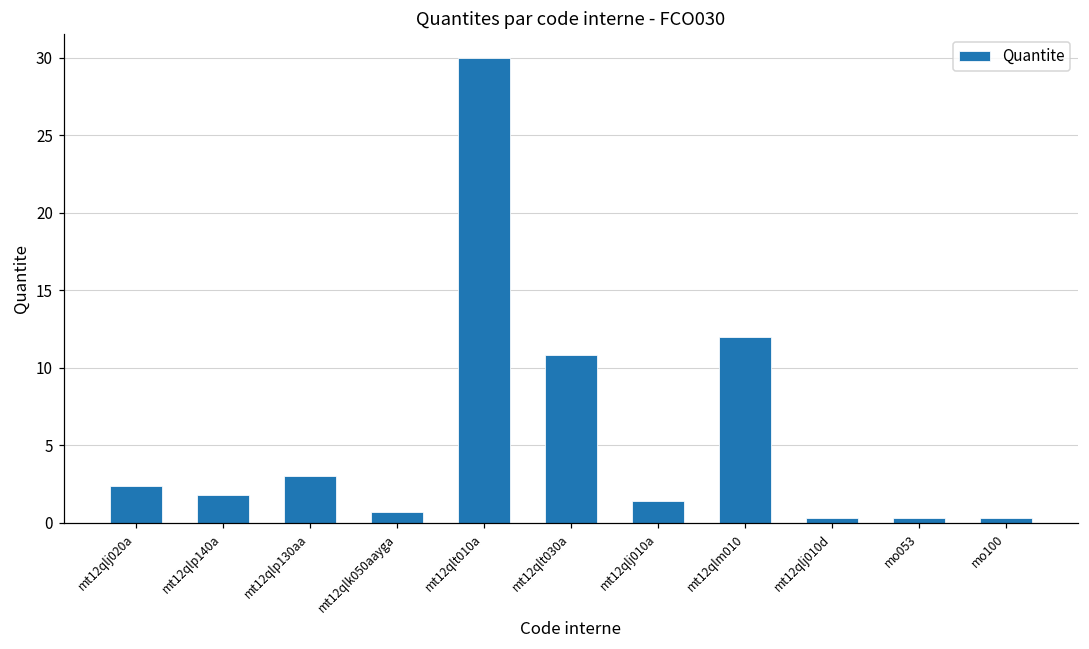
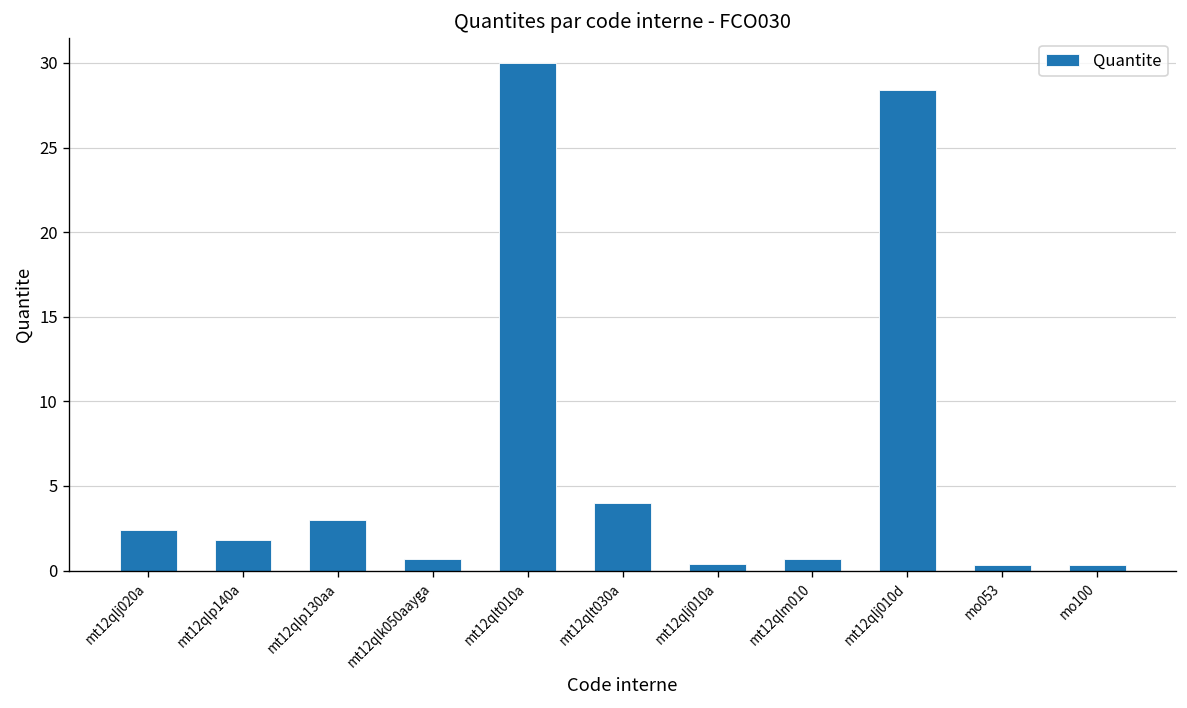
mt12qlt030a: 10.8 -> 4.0
mt12qlj010a: 1.4 -> 0.4
mt12qlm010: 12.0 -> 0.7
mt12qlj010d: 0.3 -> 28.4
